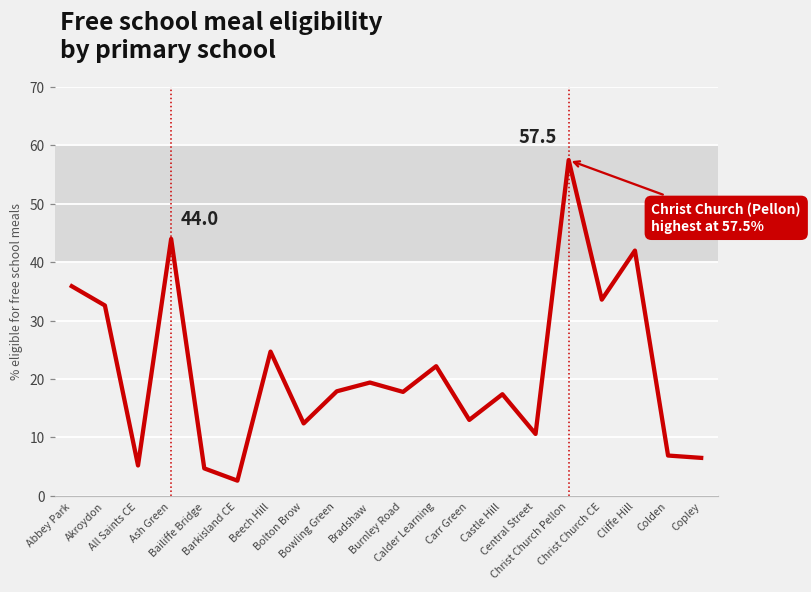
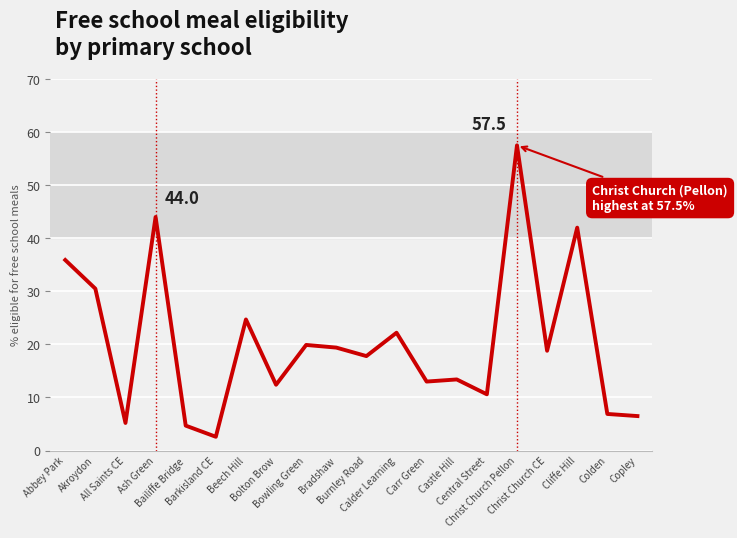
Akroydon: 33 -> 31
Bowling Green: 18 -> 20
Castle Hill: 17 -> 13
Christ Church CE: 34 -> 19
